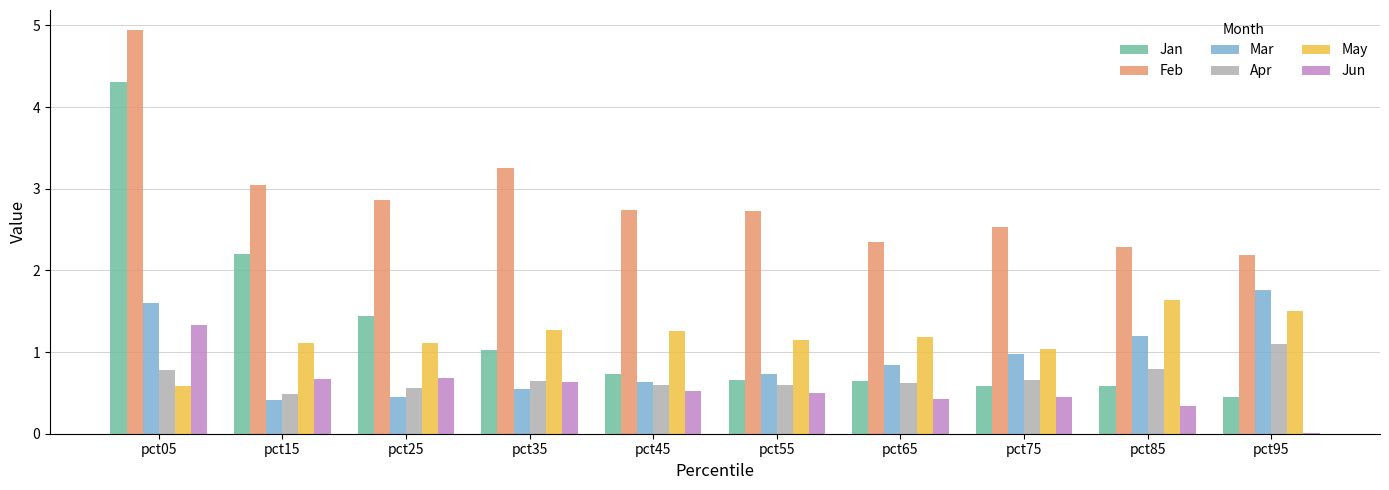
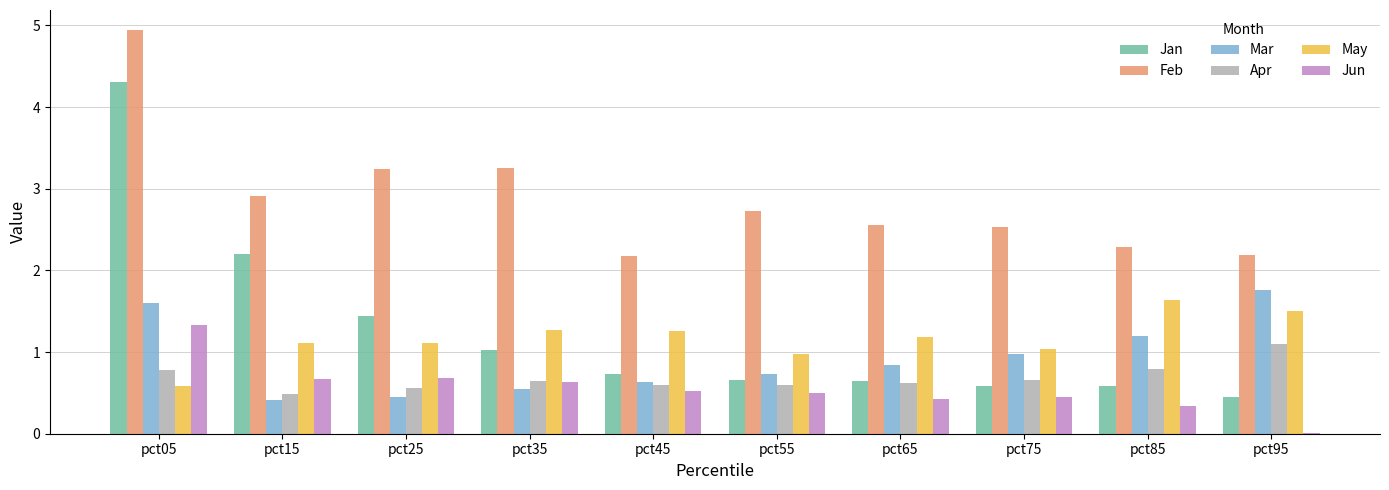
Feb, pct15: 3.1 -> 2.9
Feb, pct25: 2.9 -> 3.2
Feb, pct45: 2.7 -> 2.2
May, pct55: 1.1 -> 1.0
Feb, pct65: 2.4 -> 2.6
